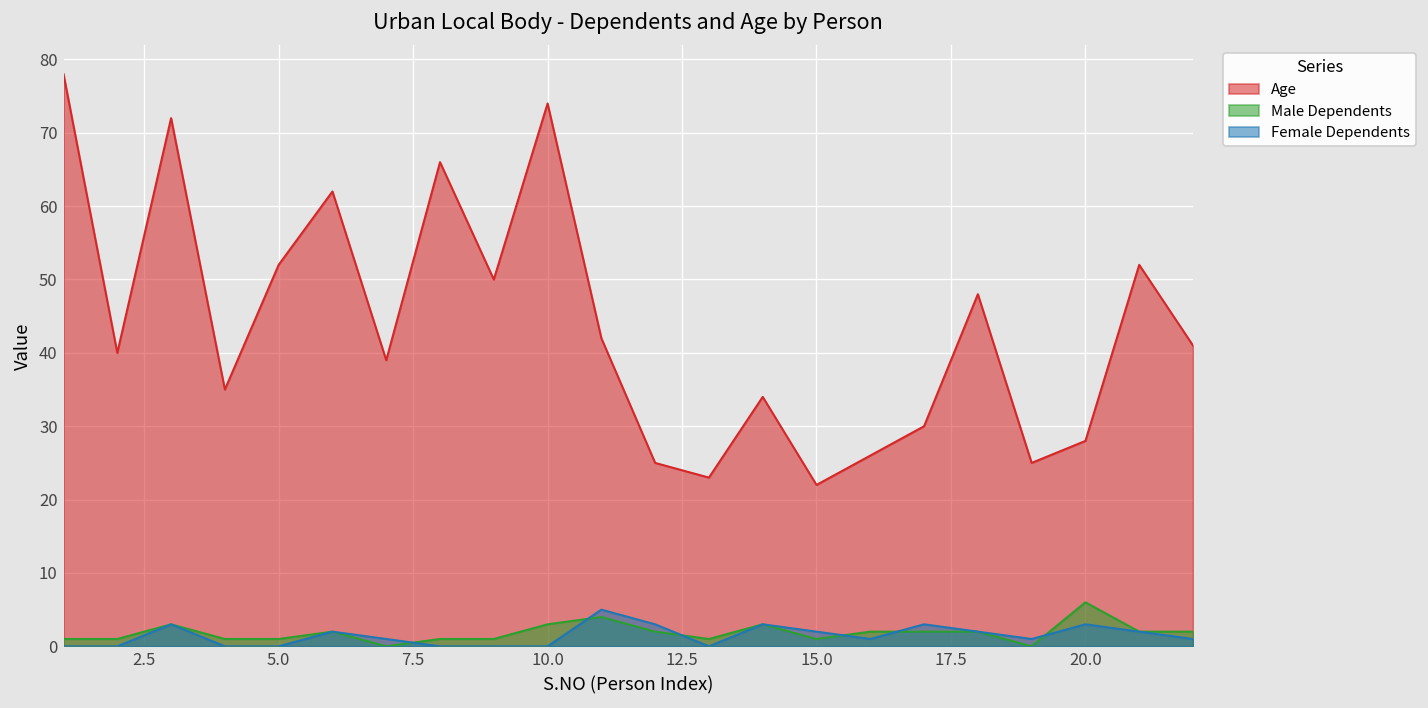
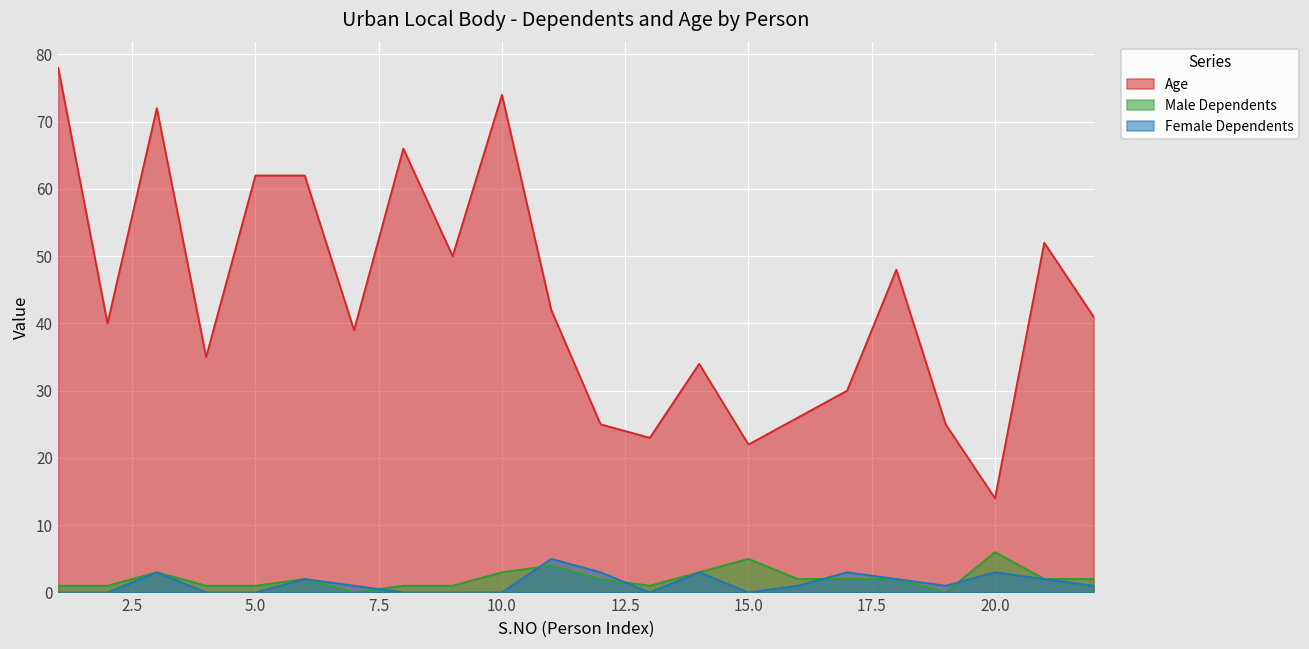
Age, 5.0: 52 -> 62
Male Dependents, 15.0: 1 -> 5
Female Dependents, 15.0: 2 -> 0
Age, 20.0: 28 -> 14
